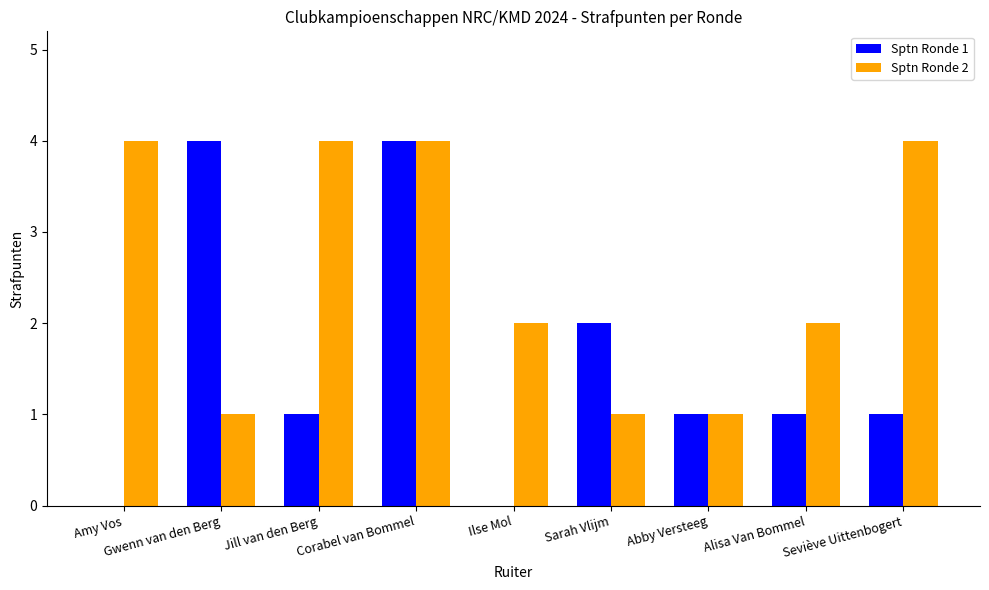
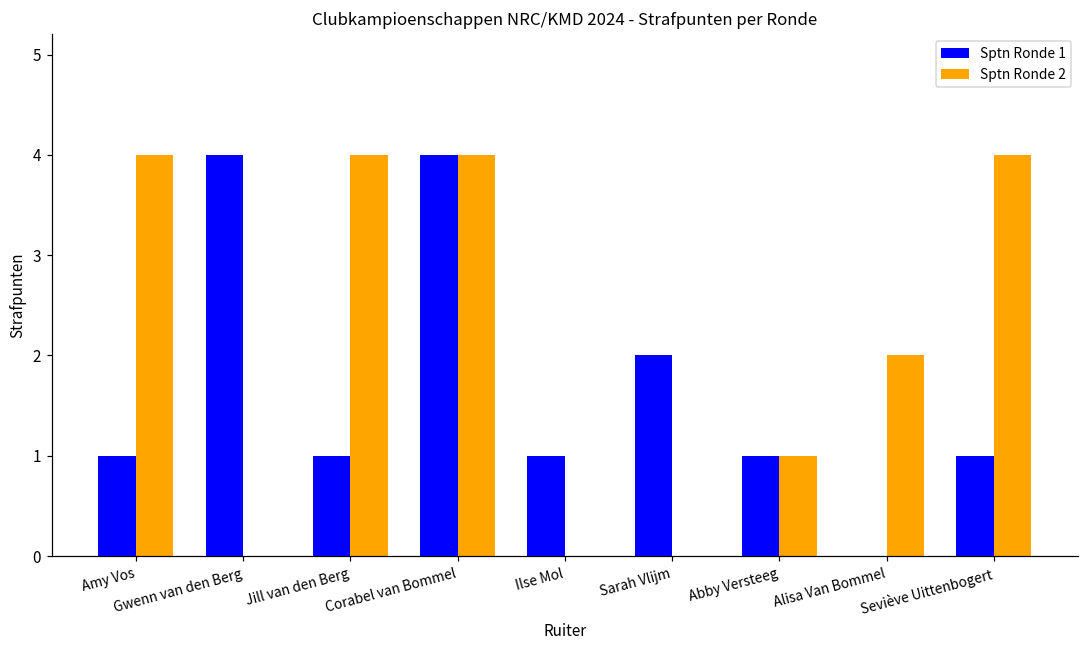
Sptn Ronde 1, Amy Vos: 0 -> 1
Sptn Ronde 2, Gwenn van den Berg: 1 -> 0
Sptn Ronde 1, Ilse Mol: 0 -> 1
Sptn Ronde 2, Ilse Mol: 2 -> 0
Sptn Ronde 2, Sarah Vlijm: 1 -> 0
Sptn Ronde 1, Alisa Van Bommel: 1 -> 0
